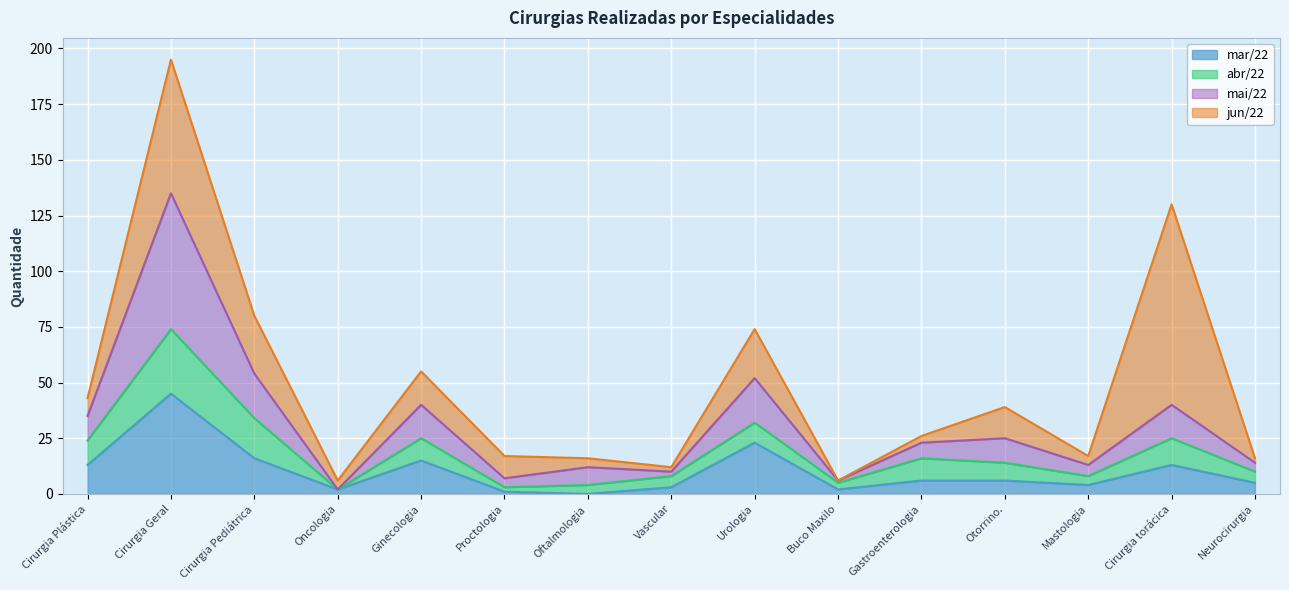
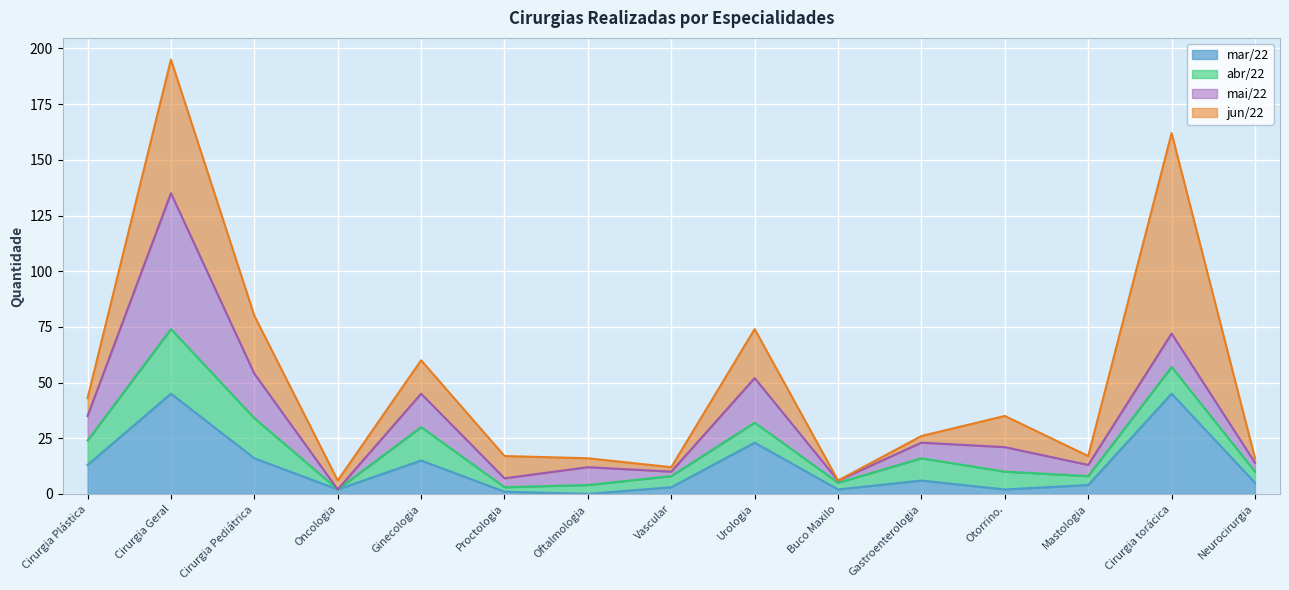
abr/22, Ginecologia: 10 -> 15
mar/22, Otorrino.: 6 -> 2
mar/22, Cirurgia torácica: 13 -> 45
